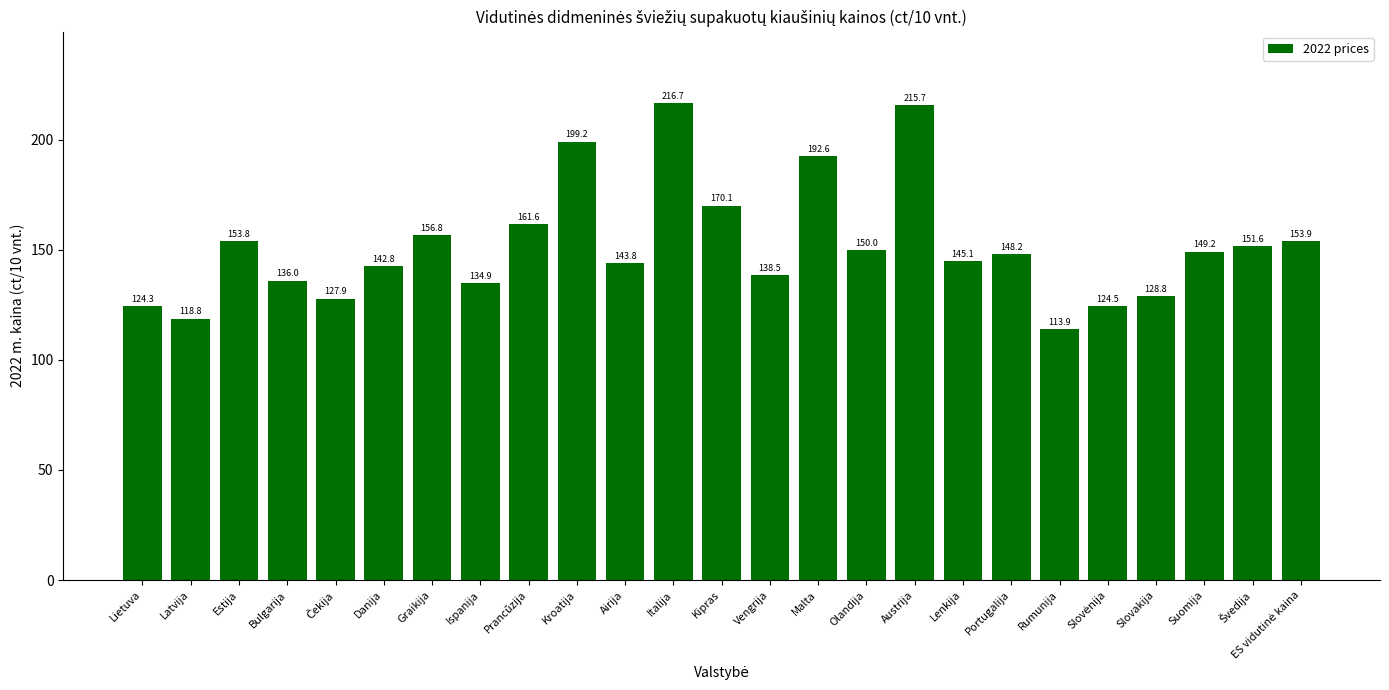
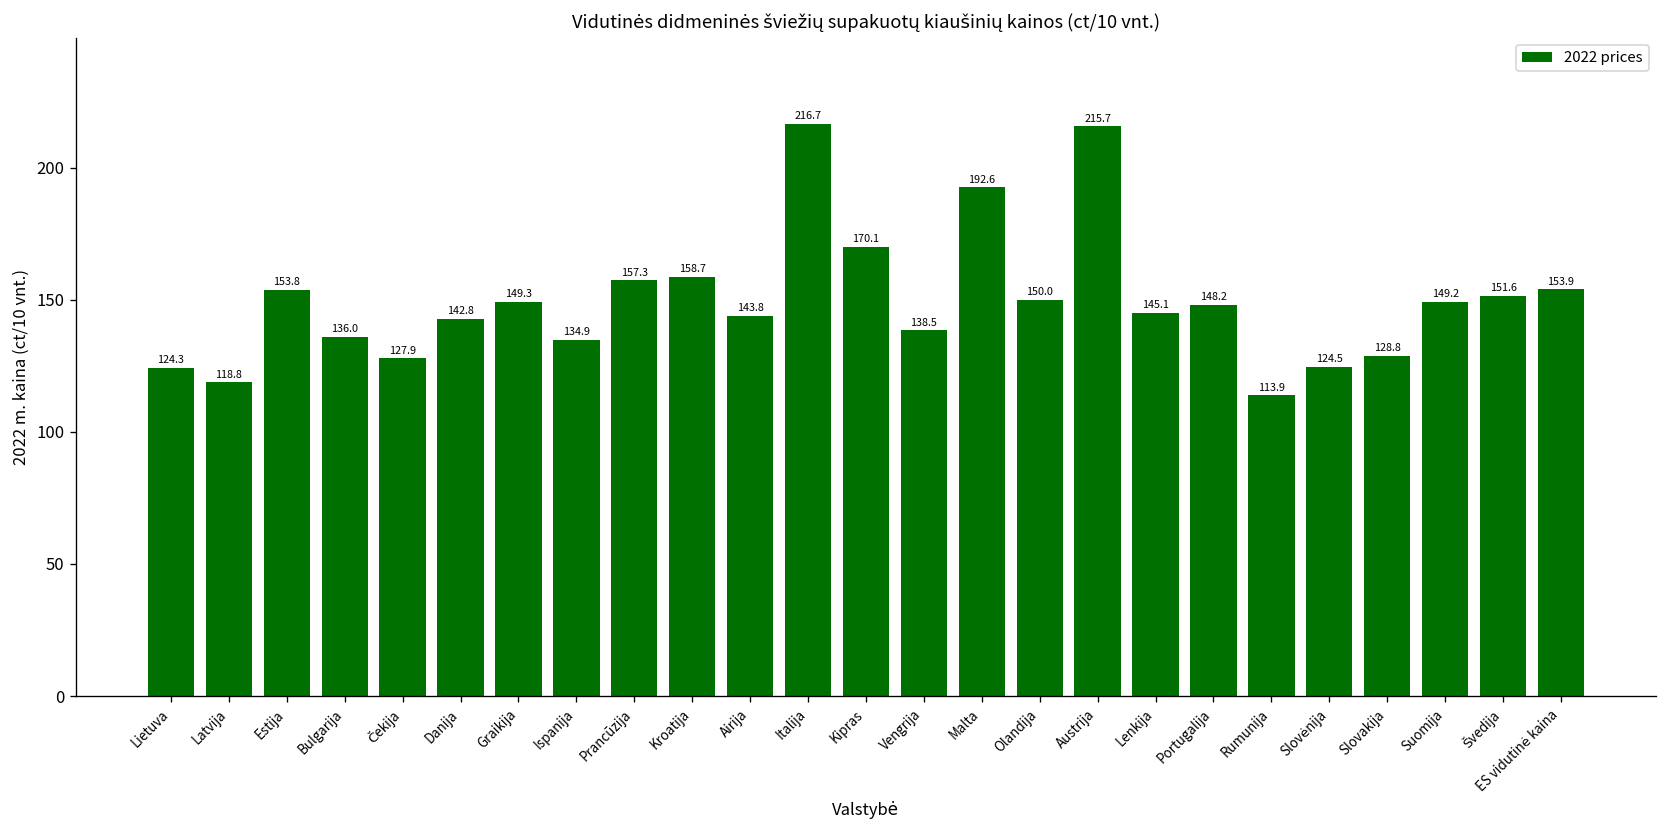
Graikija: 156.8 -> 149.3
Prancūzija: 161.6 -> 157.3
Kroatija: 199.2 -> 158.7
